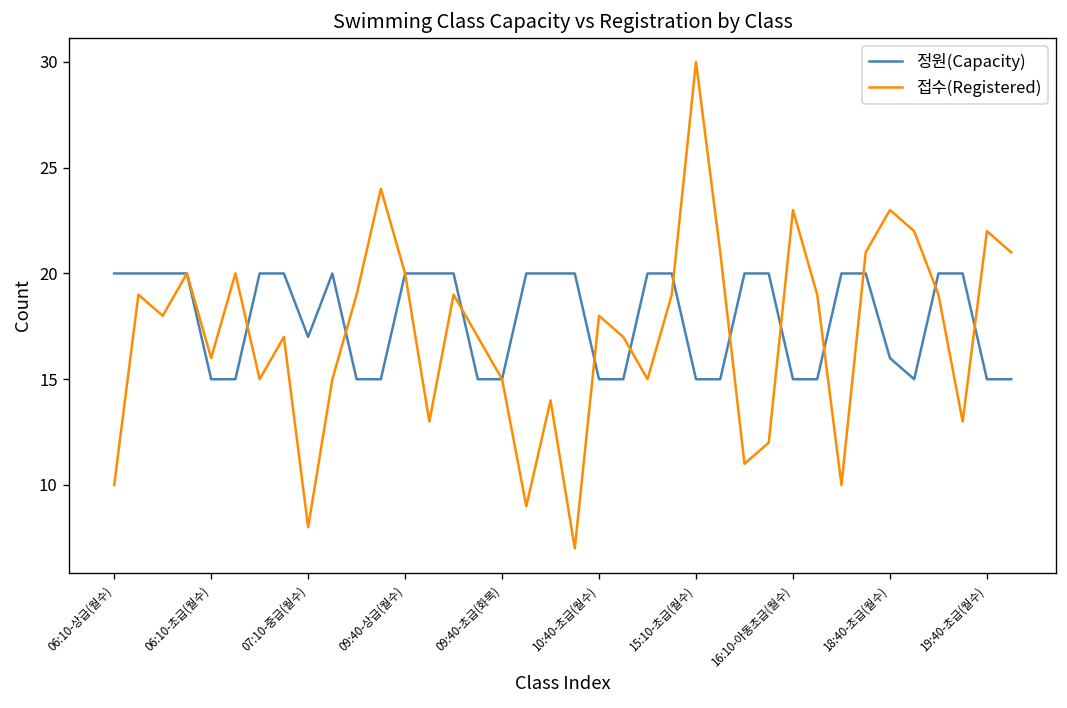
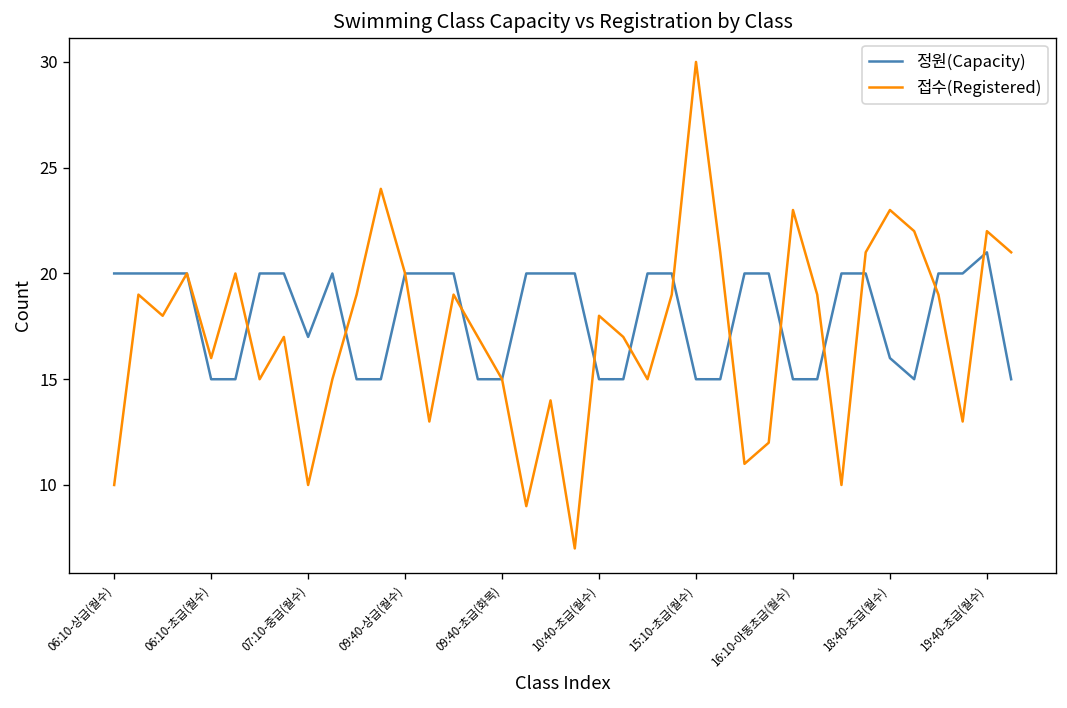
접수(Registered), 07:10-중급(월수): 8 -> 10
정원(Capacity), 19:40-초급(월수): 15 -> 21
